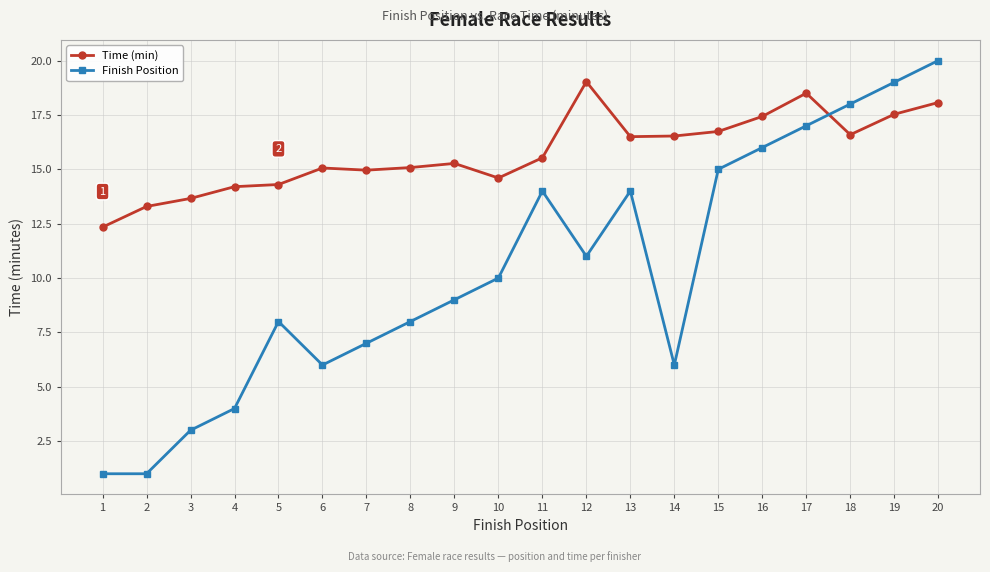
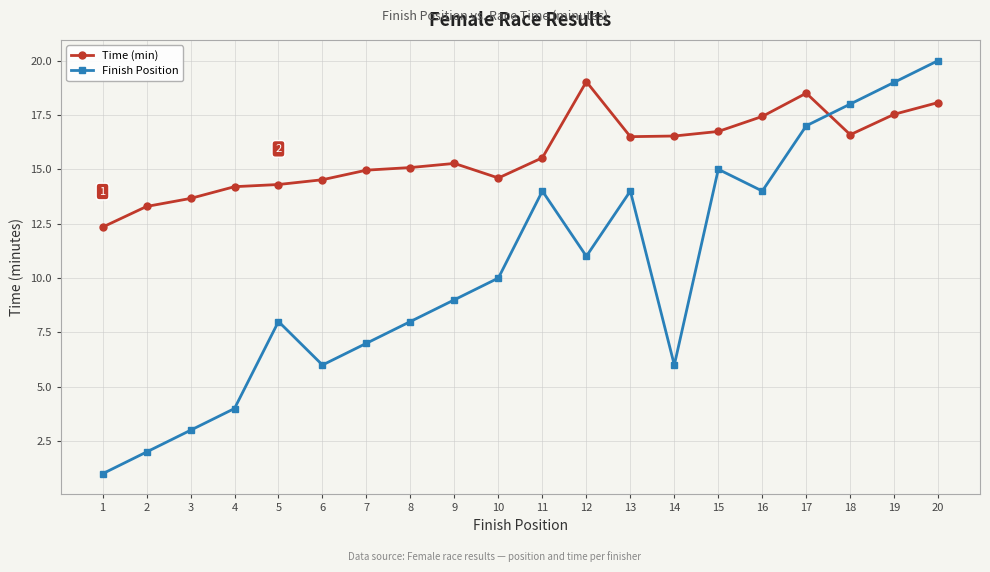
Finish Position, 2: 1 -> 2
Time (min), 6: 15.1 -> 14.5
Finish Position, 16: 16 -> 14
